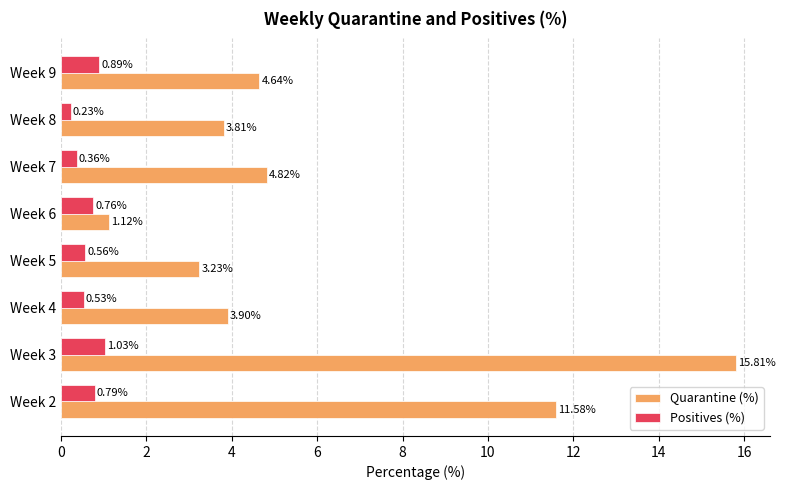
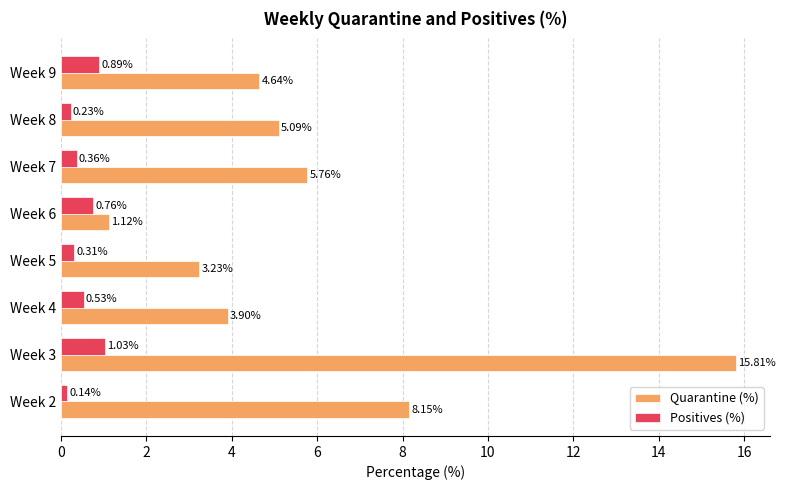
Quarantine (%), Week 8: 3.81% -> 5.09%
Quarantine (%), Week 7: 4.82% -> 5.76%
Positives (%), Week 5: 0.56% -> 0.31%
Positives (%), Week 2: 0.79% -> 0.14%
Quarantine (%), Week 2: 11.58% -> 8.15%
